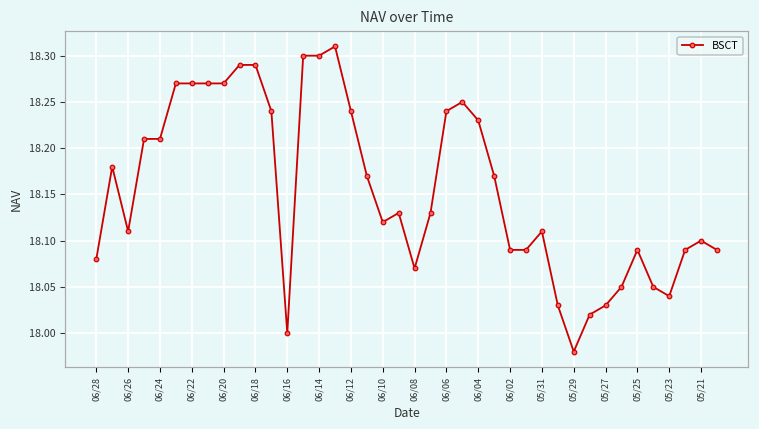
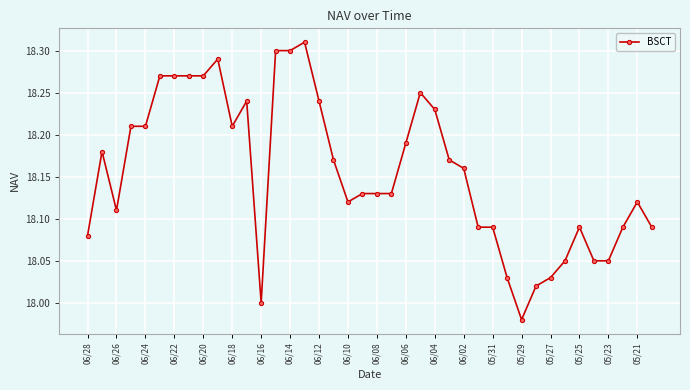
06/18: 18.29 -> 18.21
06/08: 18.07 -> 18.13
06/06: 18.24 -> 18.19
06/02: 18.09 -> 18.16
05/31: 18.11 -> 18.09
05/23: 18.04 -> 18.05
05/21: 18.10 -> 18.12
